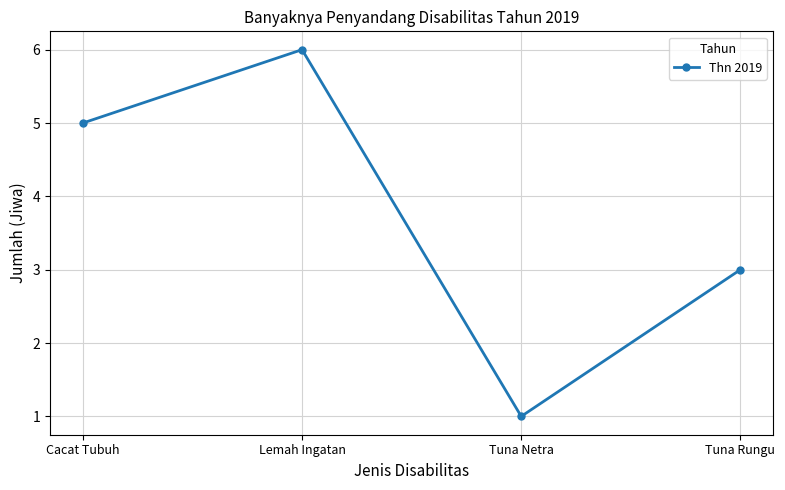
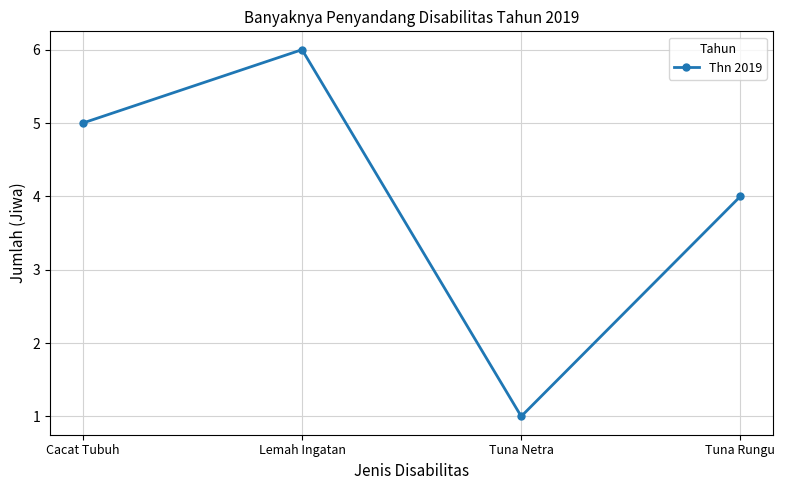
Tuna Rungu: 3 -> 4
